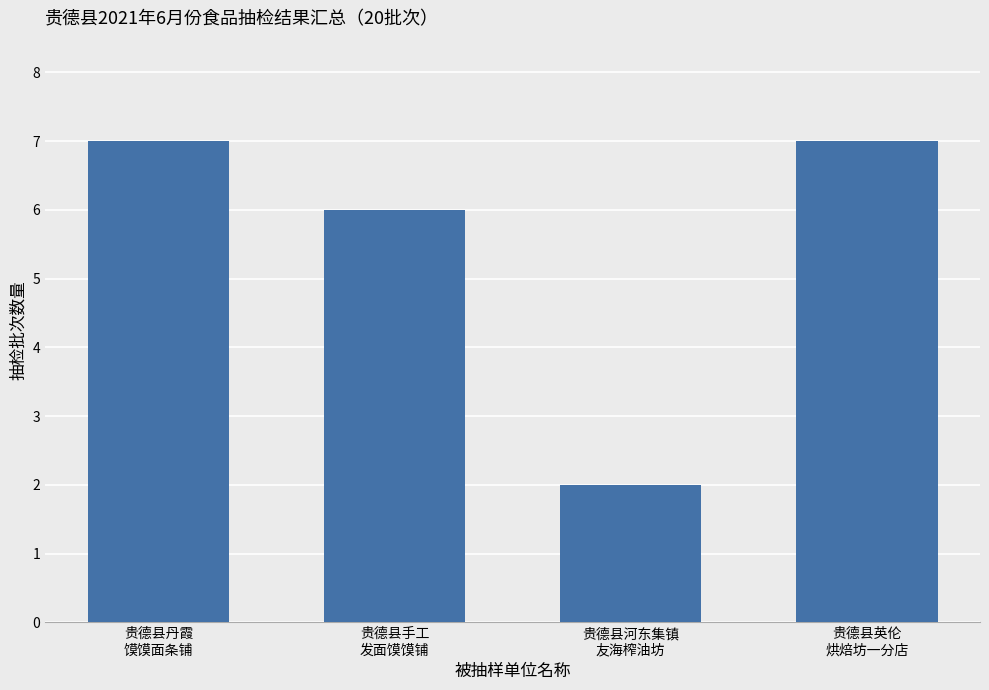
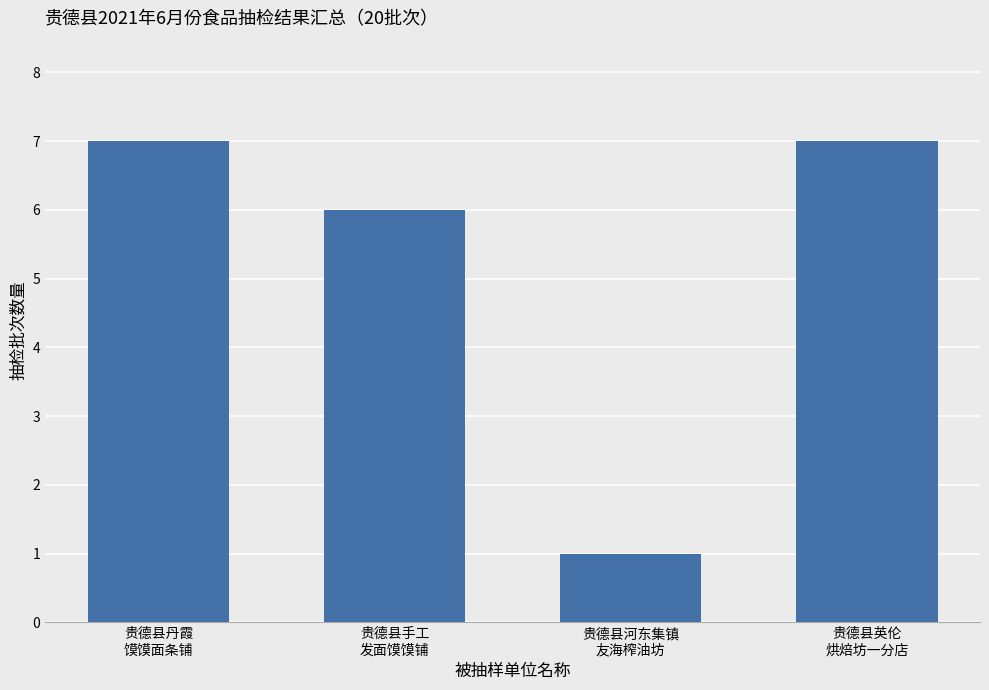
贵德县河东集镇 友海榨油坊: 2 -> 1
